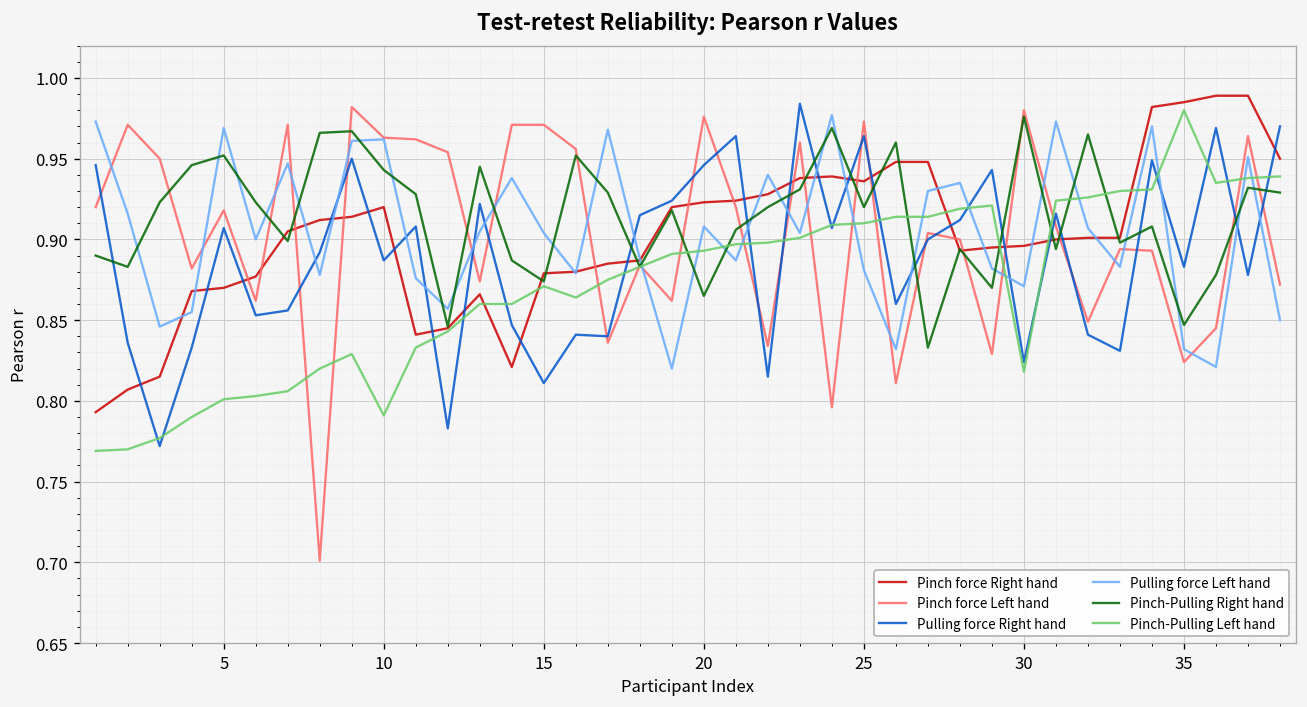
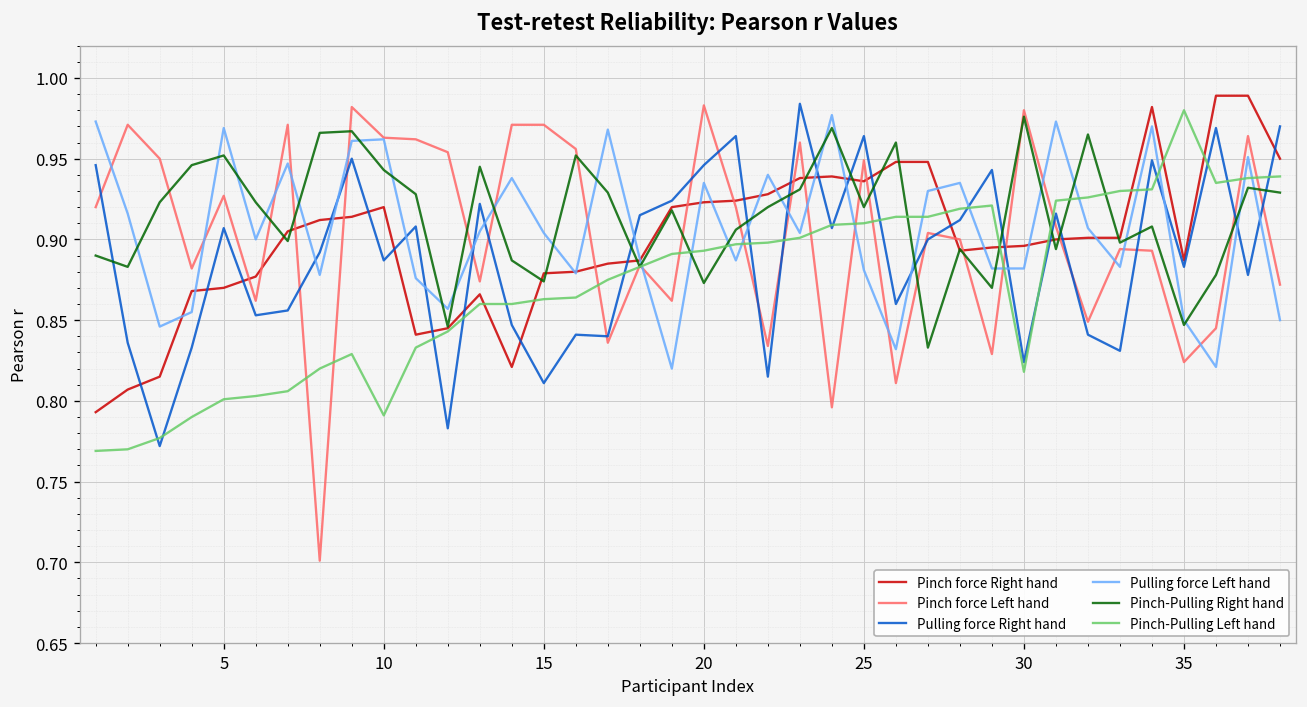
Pinch force Left hand, 5: 0.918 -> 0.927
Pinch-Pulling Left hand, 15: 0.871 -> 0.863
Pinch force Left hand, 20: 0.976 -> 0.983
Pulling force Left hand, 20: 0.908 -> 0.935
Pinch-Pulling Right hand, 20: 0.865 -> 0.873
Pinch force Left hand, 25: 0.973 -> 0.949
Pulling force Left hand, 30: 0.871 -> 0.882
Pinch force Right hand, 35: 0.985 -> 0.887
Pulling force Left hand, 35: 0.832 -> 0.850
